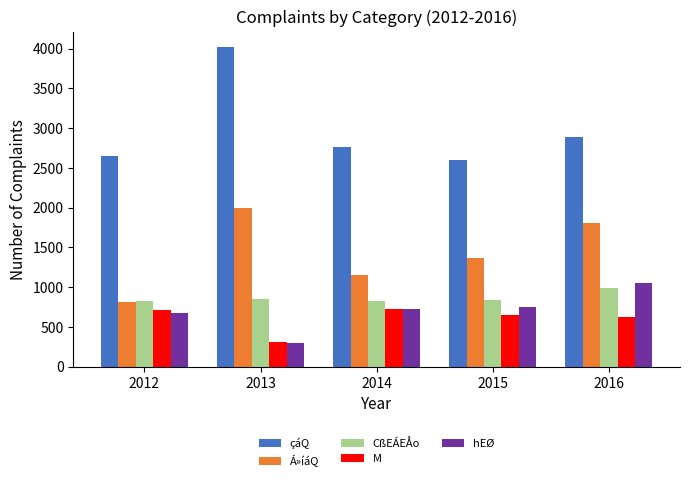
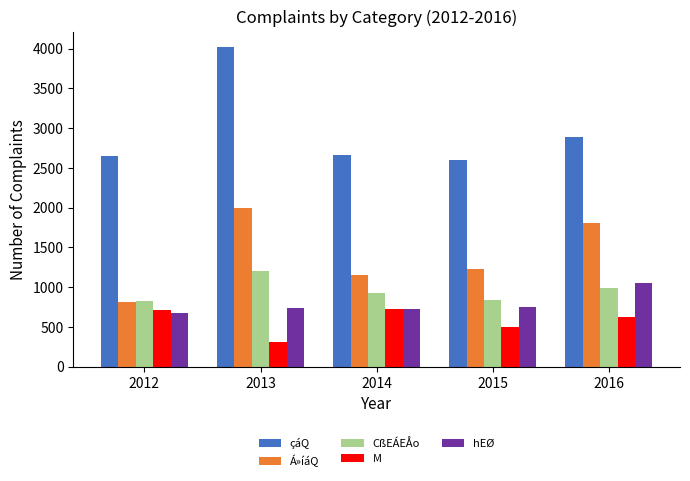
CßEÁEÅo, 2013: 900 -> 1200
hEØ, 2013: 300 -> 700
çáQ, 2014: 2800 -> 2700
CßEÁEÅo, 2014: 800 -> 900
Á»íáQ, 2015: 1400 -> 1200
M, 2015: 700 -> 500
